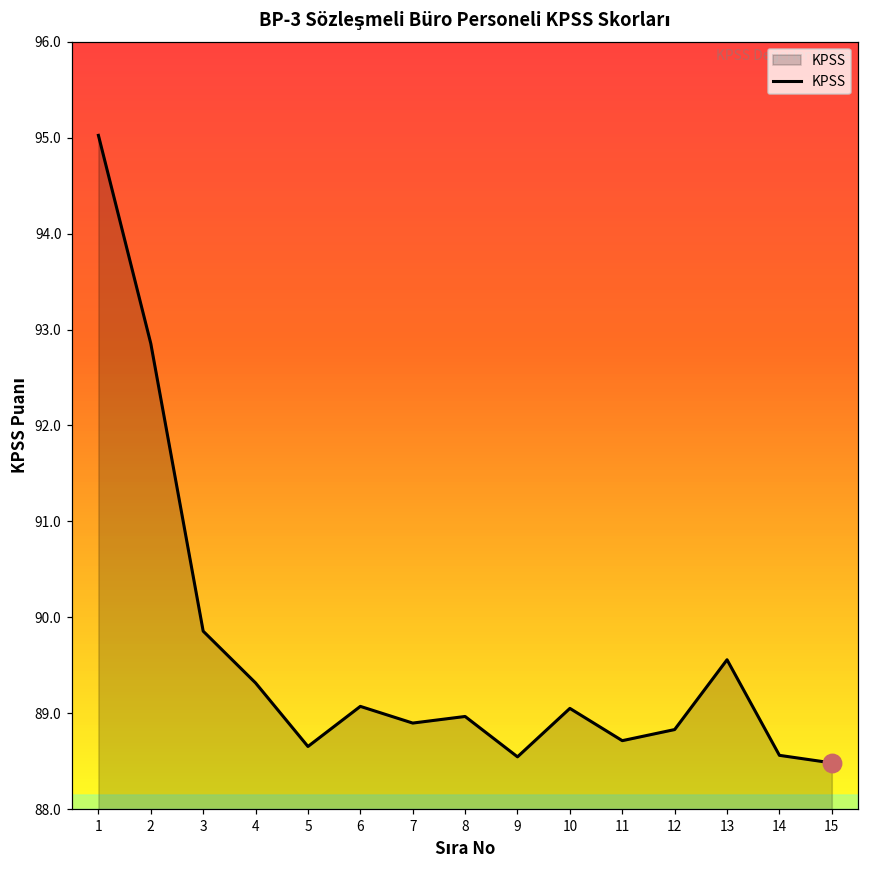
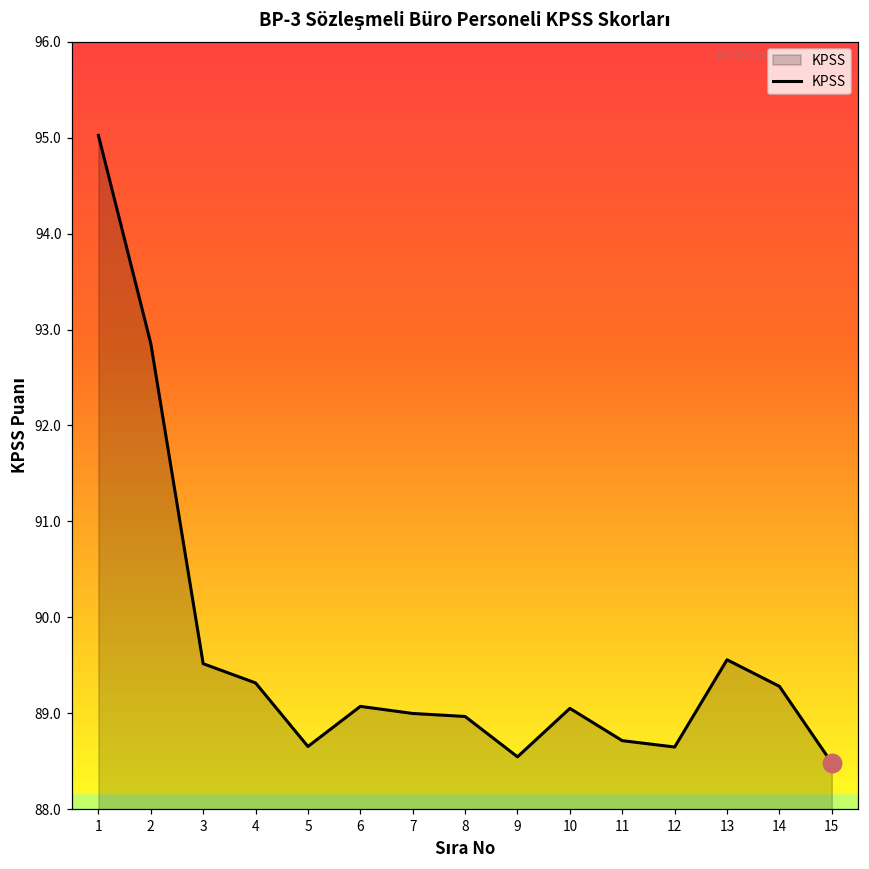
KPSS, 3: 89.9 -> 89.5
KPSS, 7: 88.9 -> 89.0
KPSS, 12: 88.8 -> 88.6
KPSS, 14: 88.6 -> 89.3
